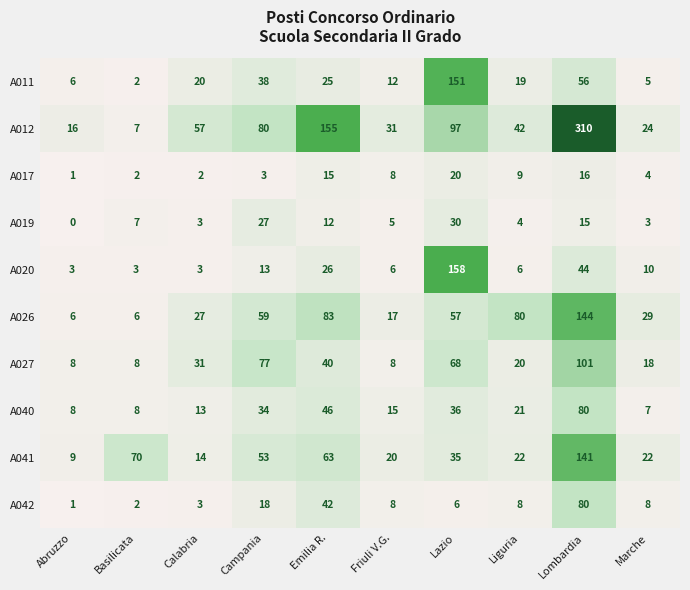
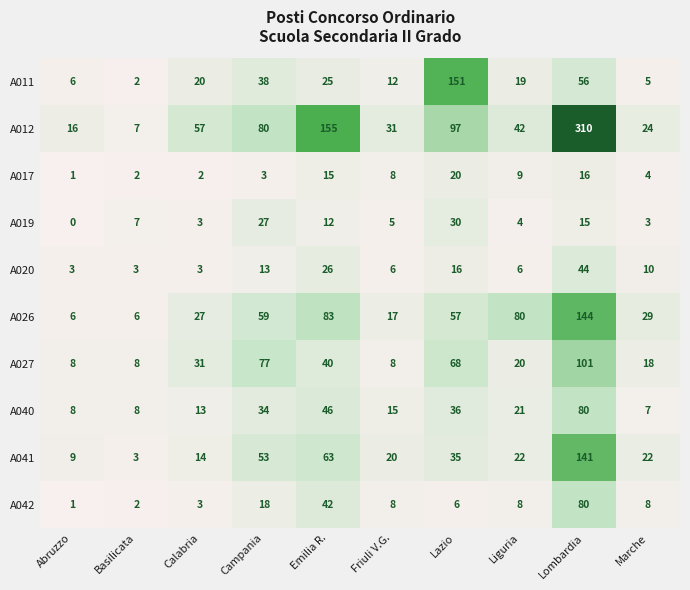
A020, Lazio: 158 -> 16
A041, Basilicata: 70 -> 3
